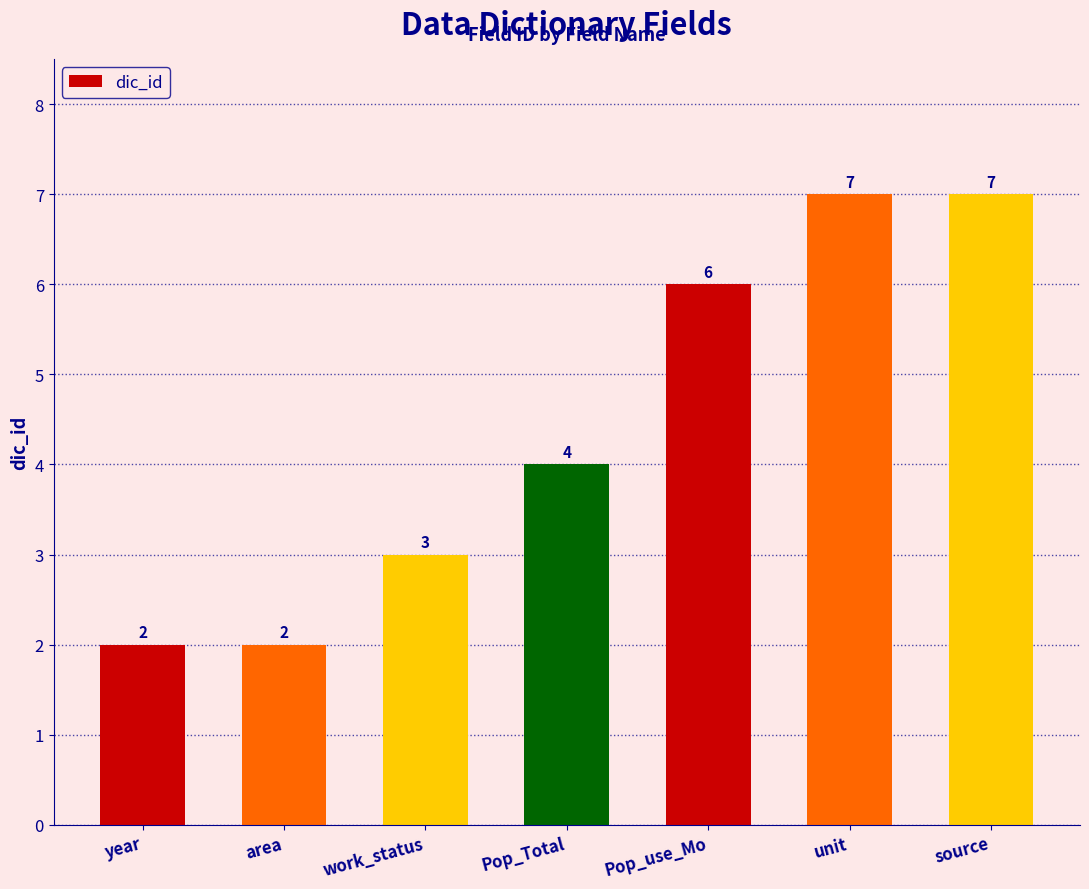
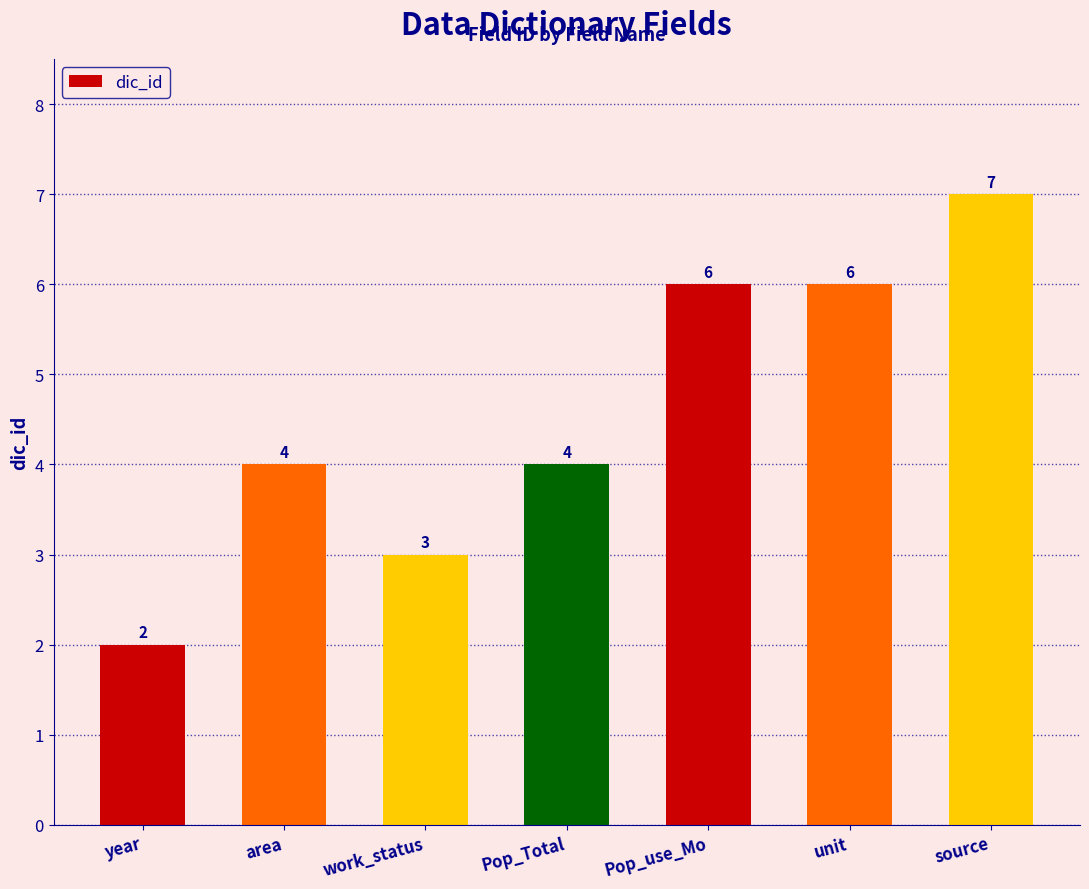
area: 2 -> 4
unit: 7 -> 6
